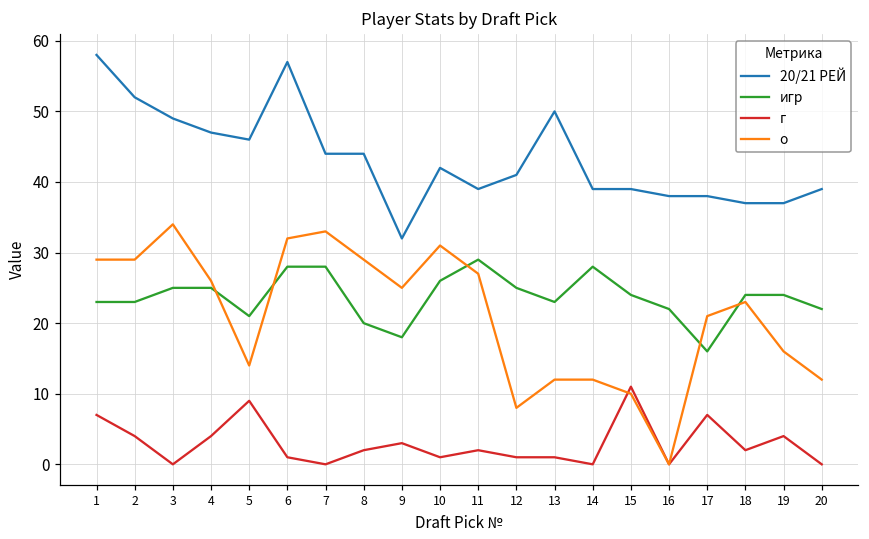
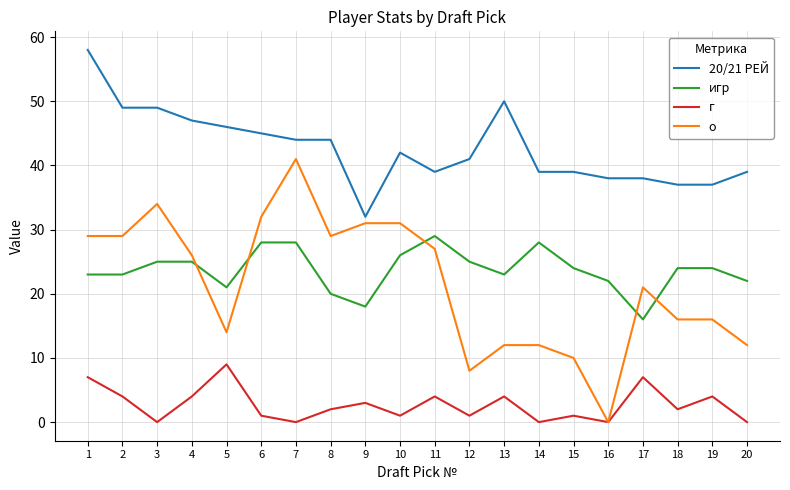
20/21 РЕЙ, 2: 52 -> 49
20/21 РЕЙ, 6: 57 -> 45
о, 7: 33 -> 41
о, 9: 25 -> 31
г, 11: 2 -> 4
г, 13: 1 -> 4
г, 15: 11 -> 1
о, 18: 23 -> 16
